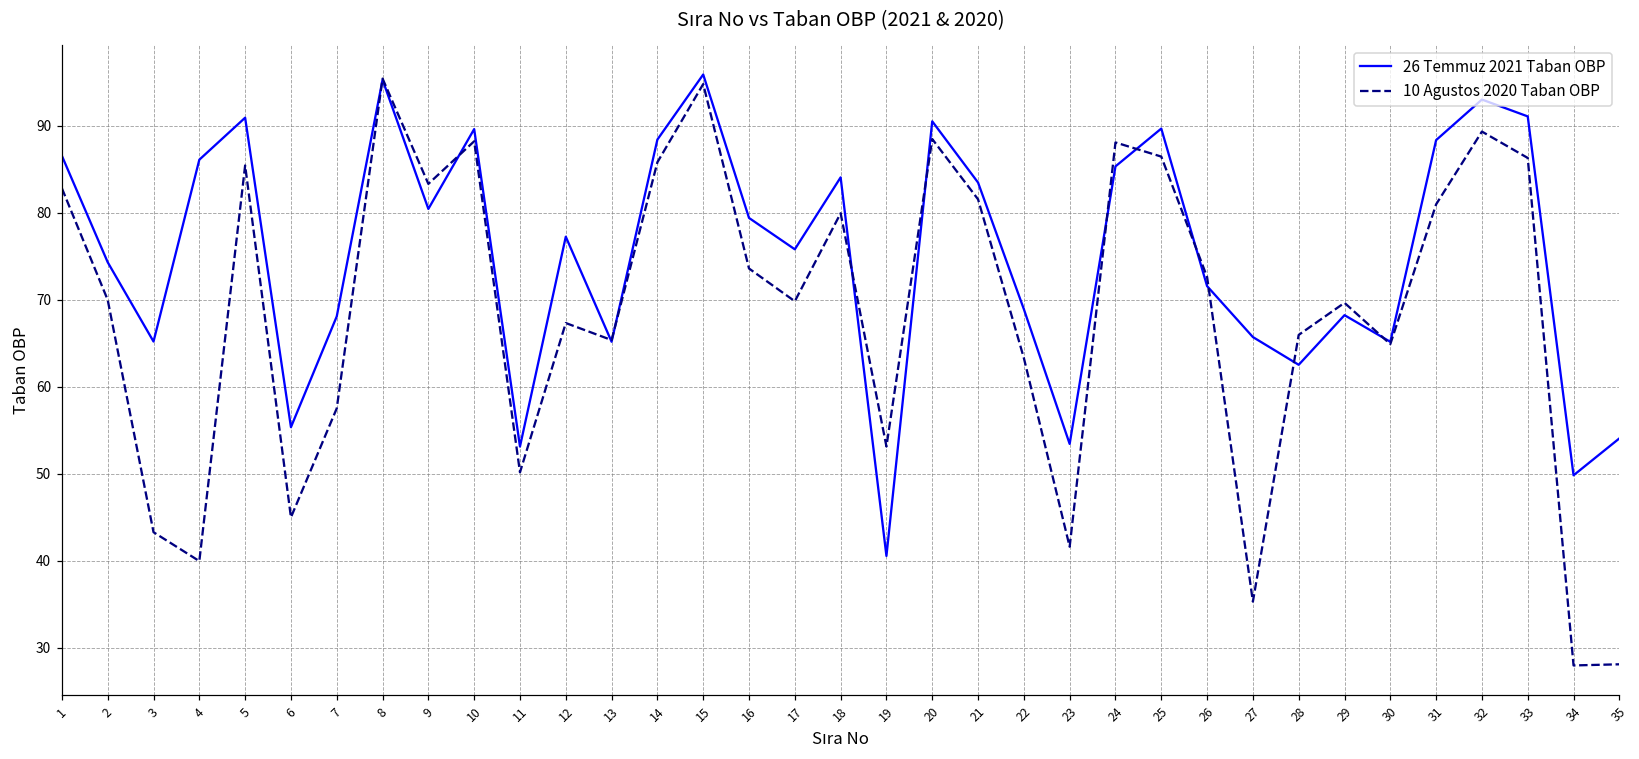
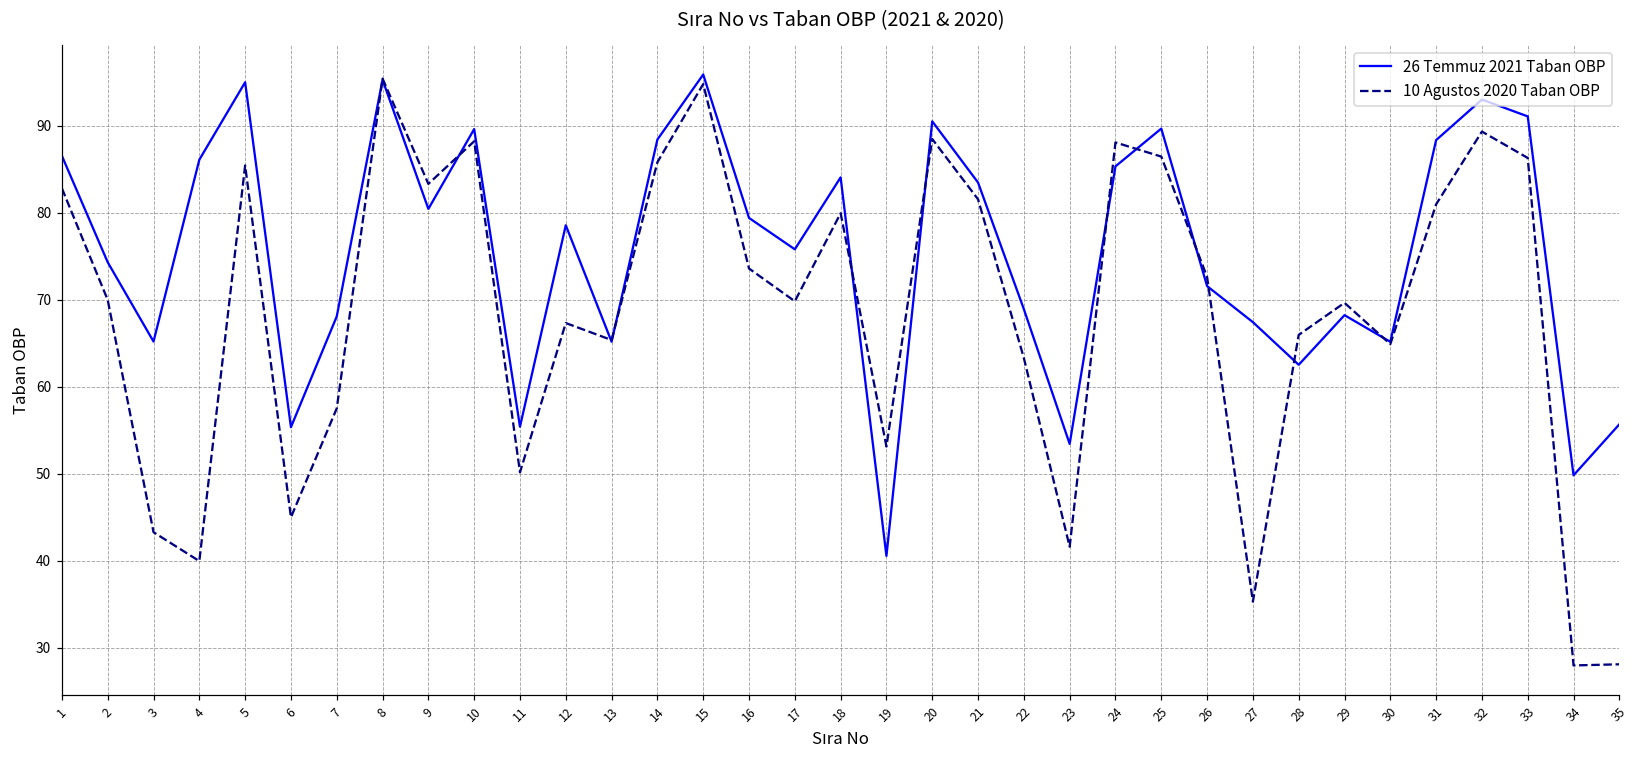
26 Temmuz 2021 Taban OBP, 5: 91 -> 95
26 Temmuz 2021 Taban OBP, 11: 53 -> 55
26 Temmuz 2021 Taban OBP, 12: 77 -> 79
26 Temmuz 2021 Taban OBP, 27: 66 -> 67
26 Temmuz 2021 Taban OBP, 35: 54 -> 56
